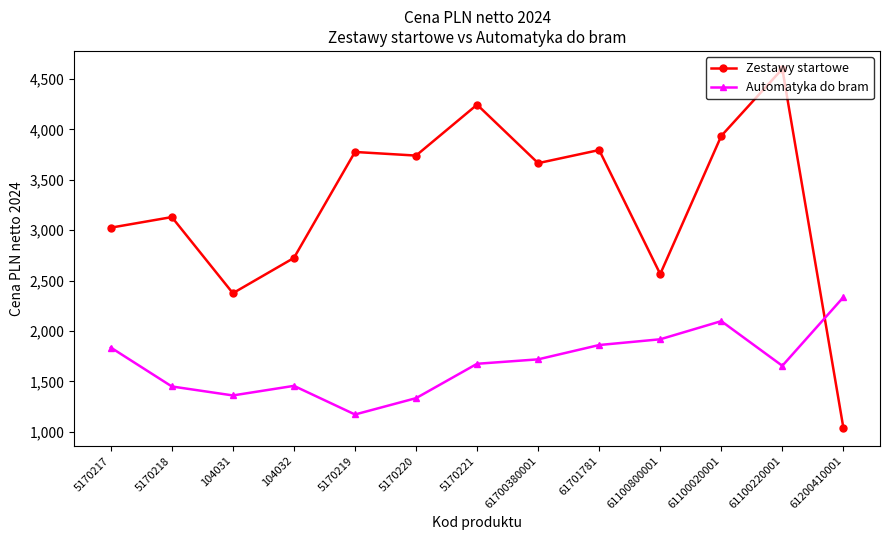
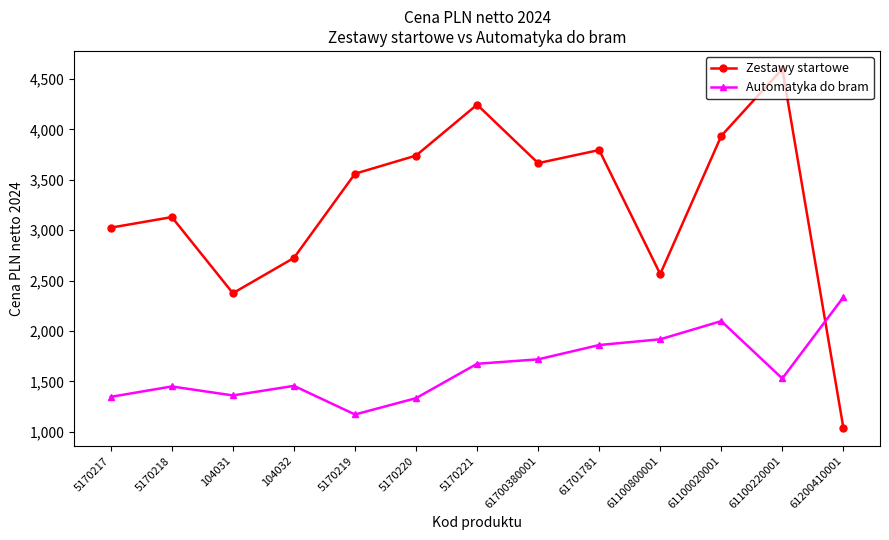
Automatyka do bram, 5170217: 1,840 -> 1,350
Zestawy startowe, 5170219: 3,780 -> 3,560
Automatyka do bram, 61100220001: 1,660 -> 1,530
